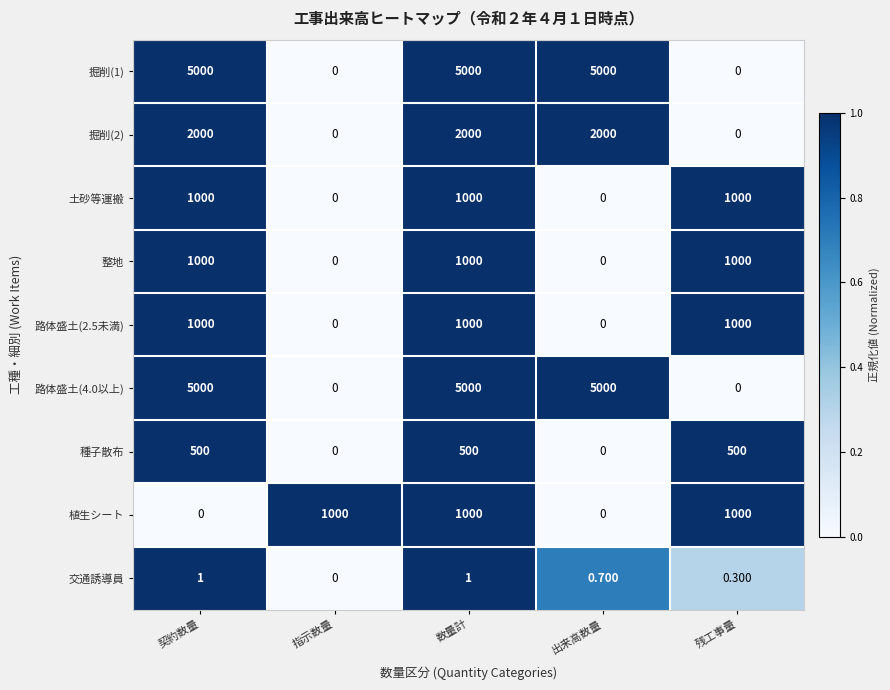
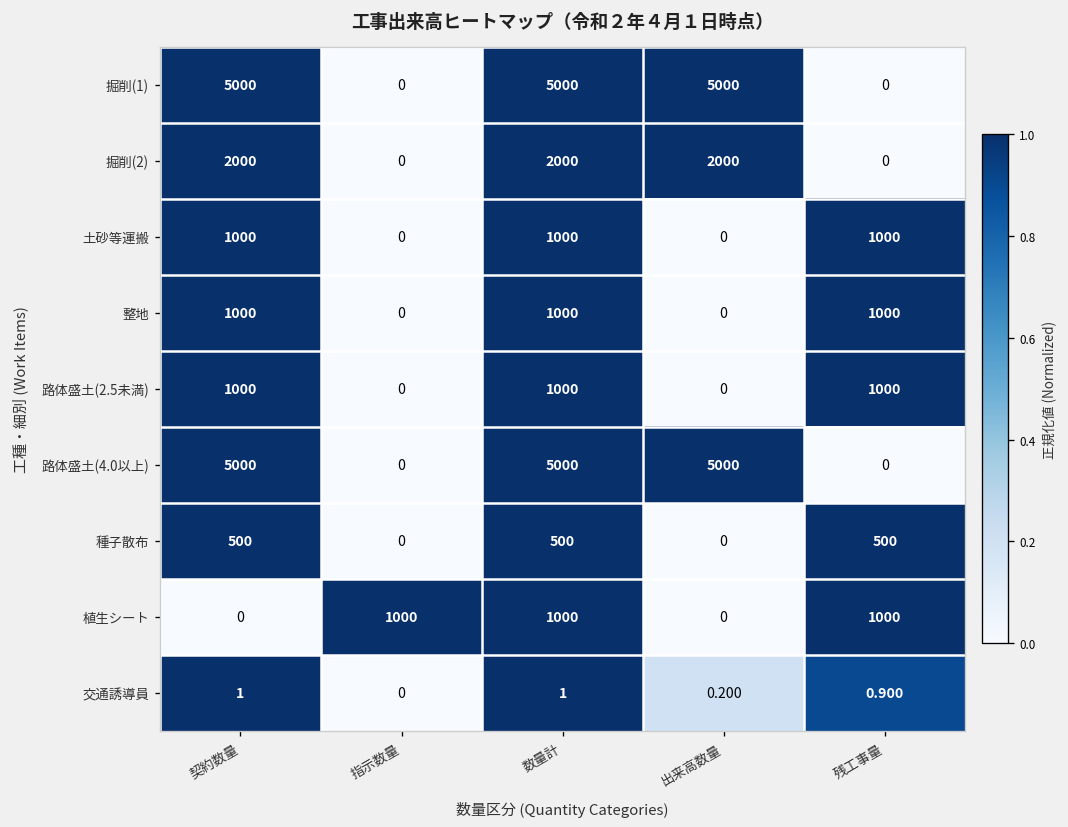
交通誘導員, 出来高数量: 0.700 -> 0.200
交通誘導員, 残工事量: 0.300 -> 0.900
